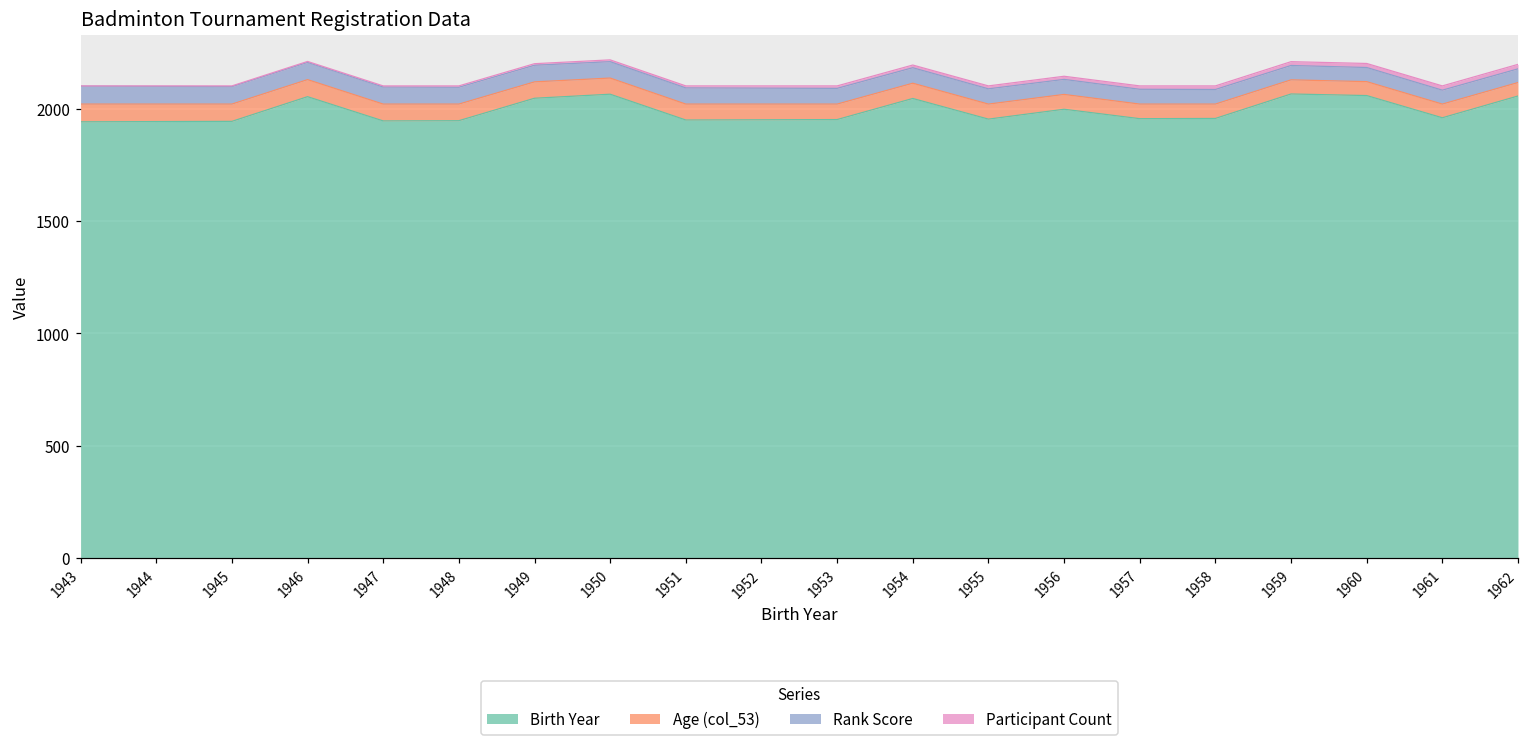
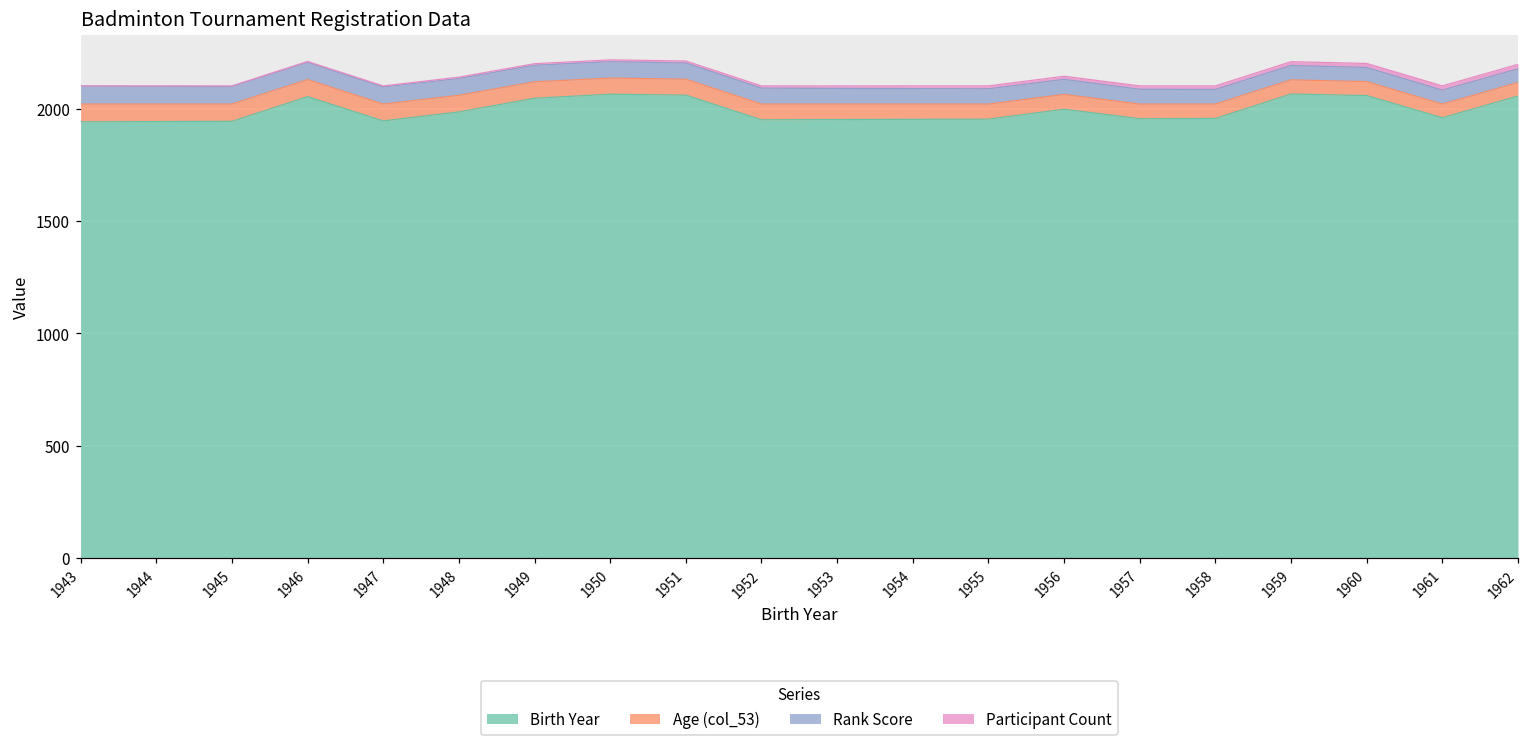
Birth Year, 1948: 1950 -> 1990
Birth Year, 1951: 1950 -> 2060
Birth Year, 1954: 2050 -> 1950
